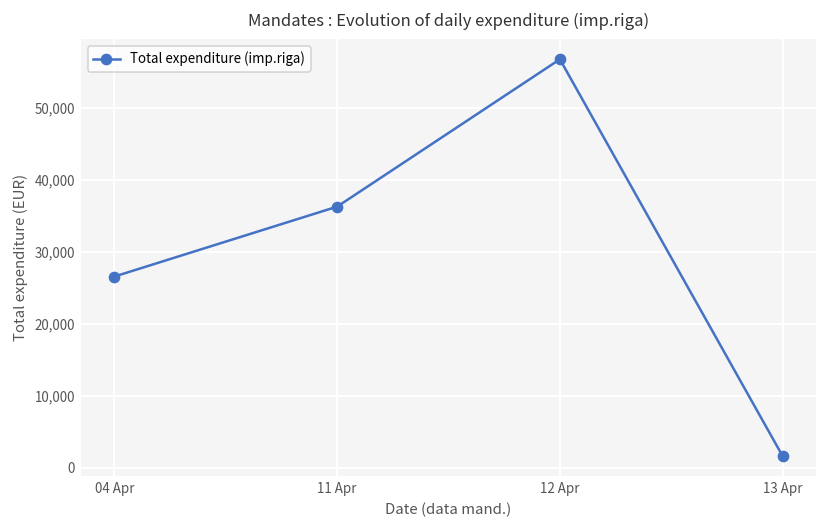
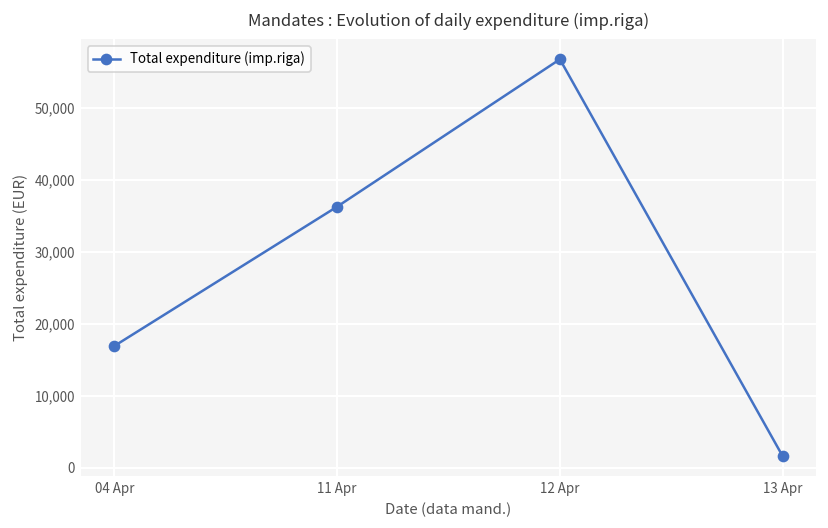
04 Apr: 27,000 -> 17,000
